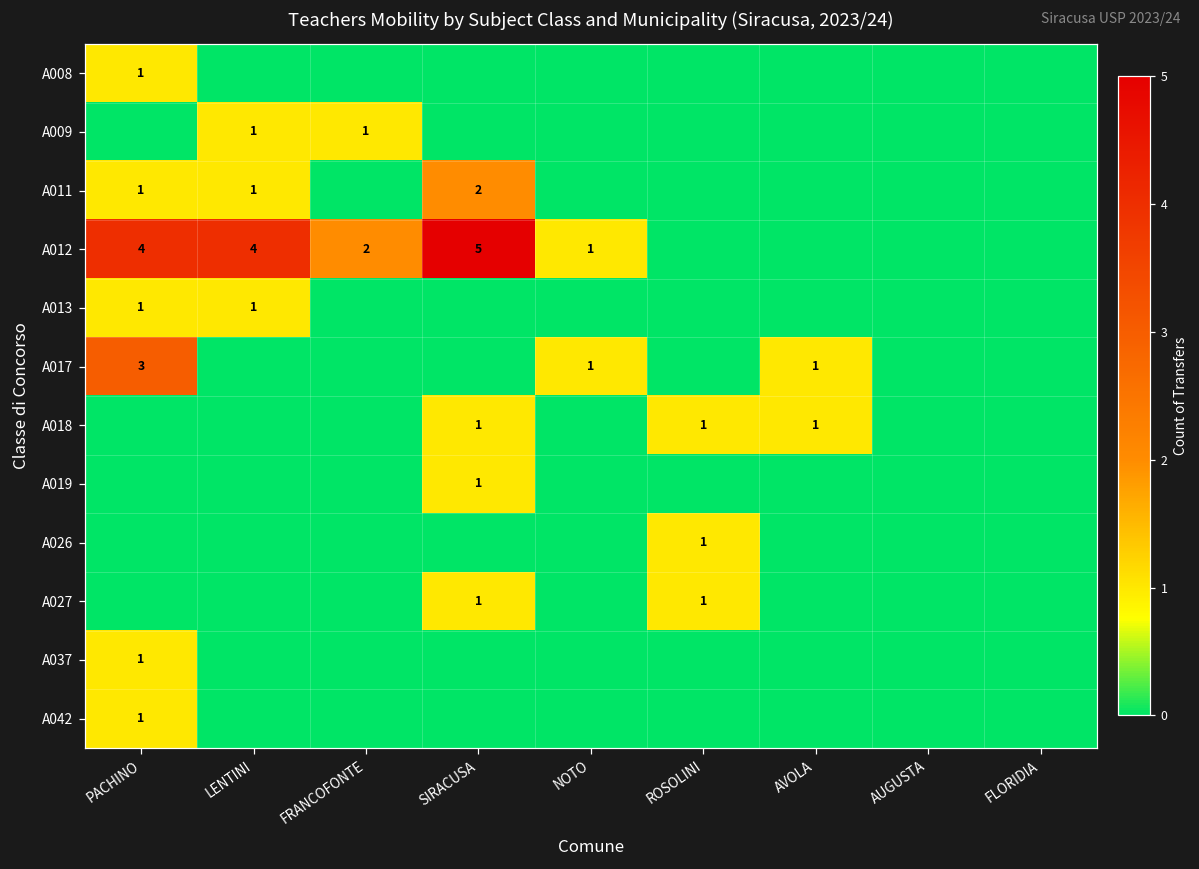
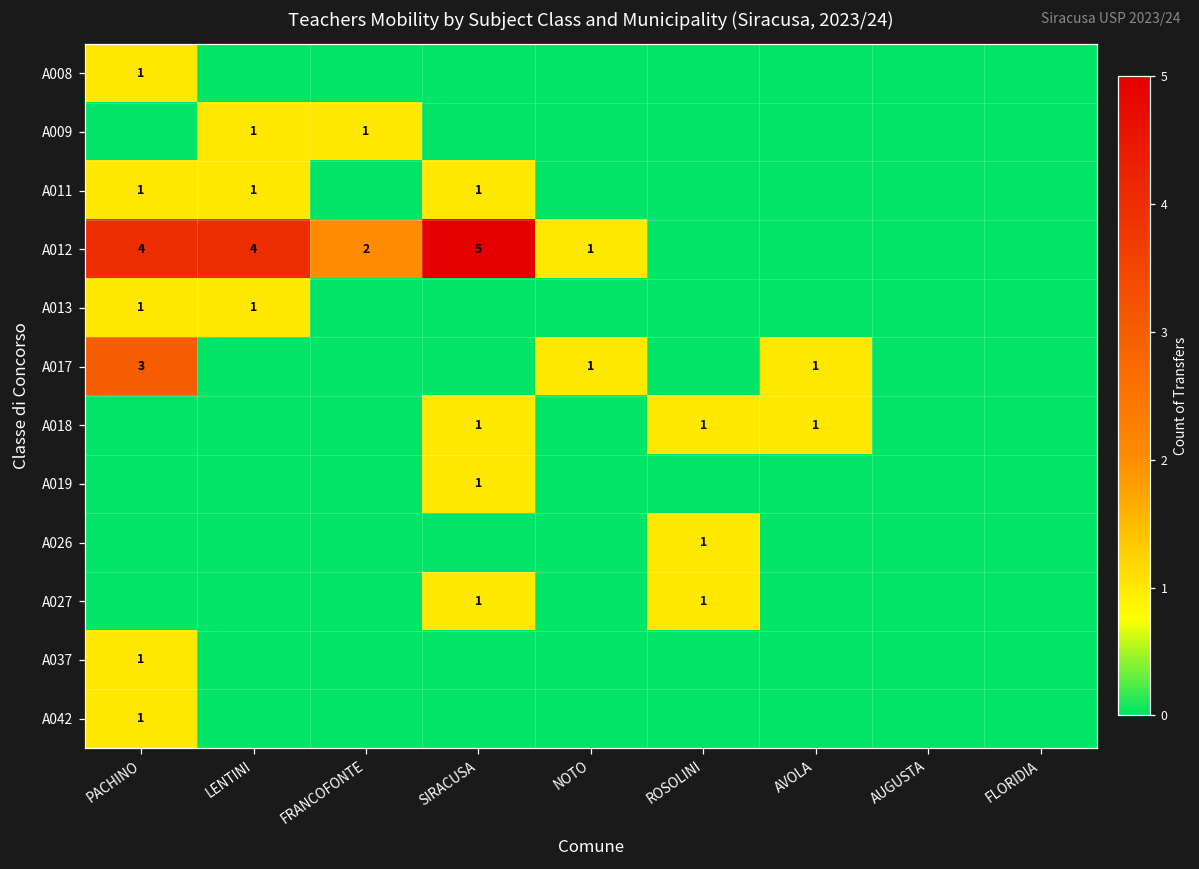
A011, SIRACUSA: 2 -> 1
